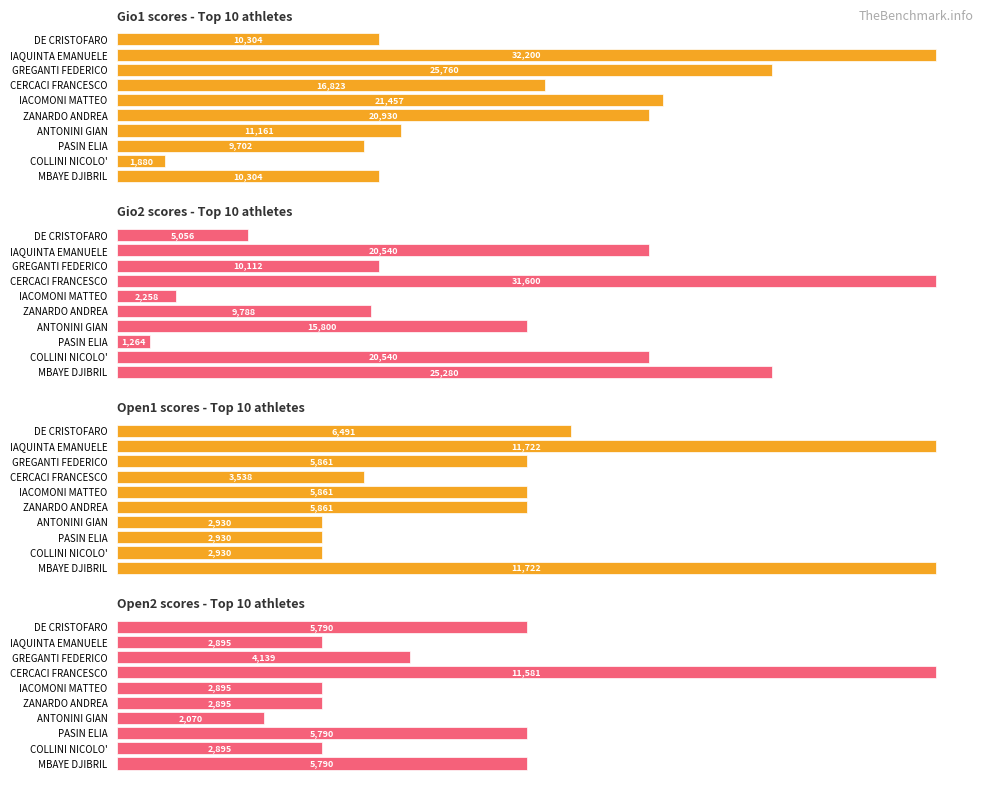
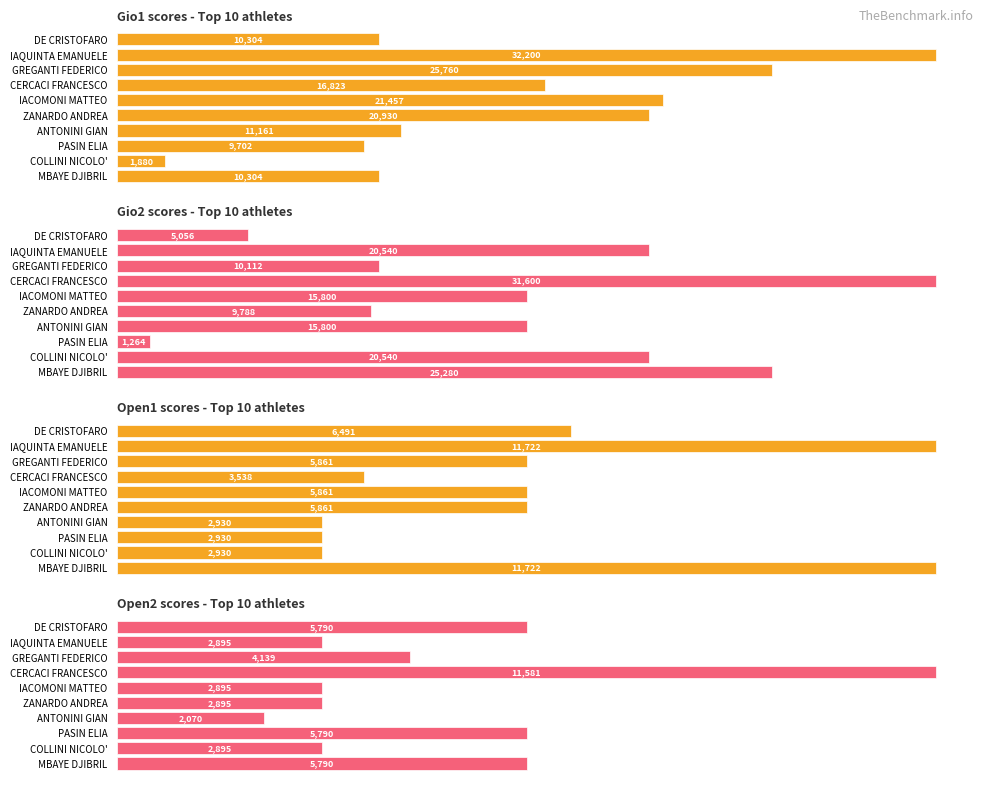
Gio2 scores - Top 10 athletes, IACOMONI MATTEO: 2,258 -> 15,800
